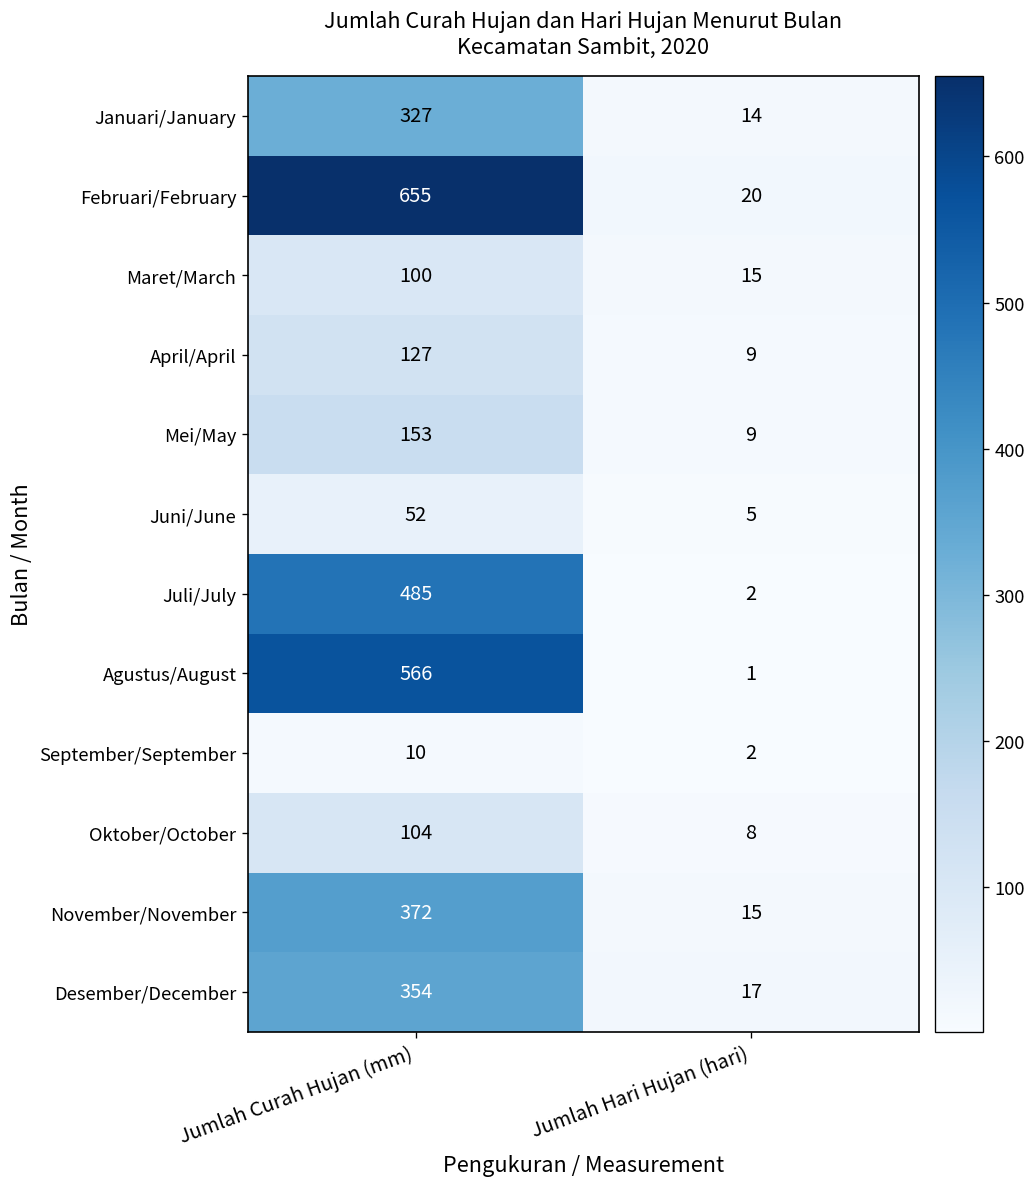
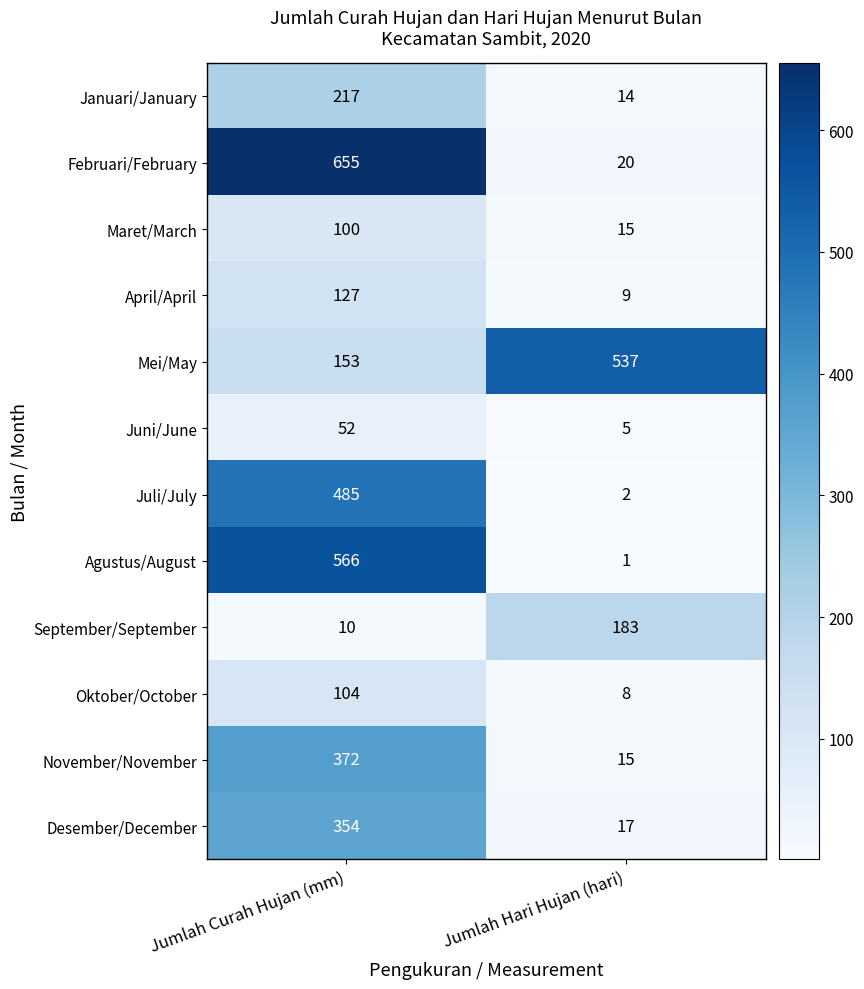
Januari/January, Jumlah Curah Hujan (mm): 327 -> 217
Mei/May, Jumlah Hari Hujan (hari): 9 -> 537
September/September, Jumlah Hari Hujan (hari): 2 -> 183
